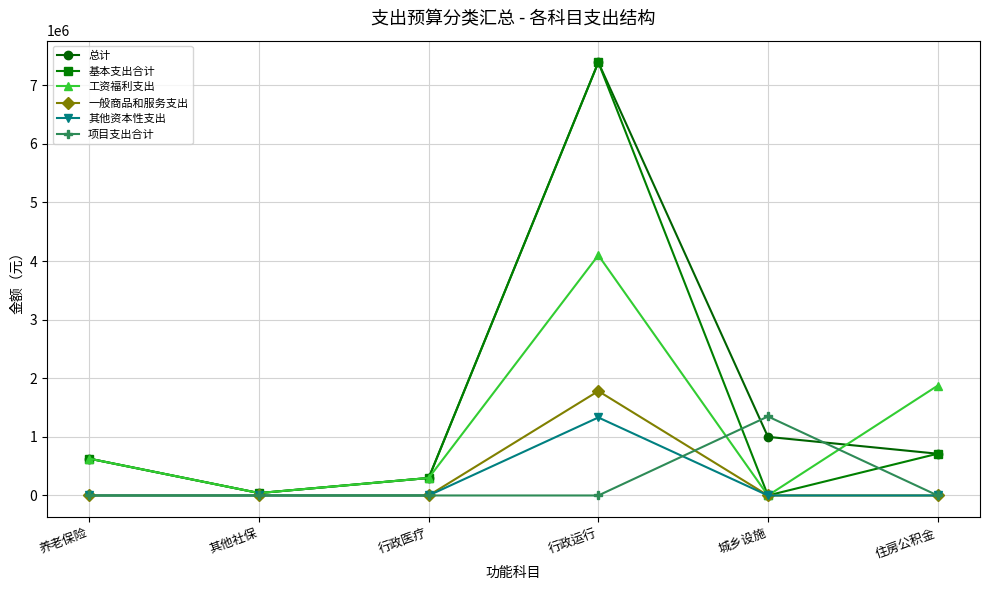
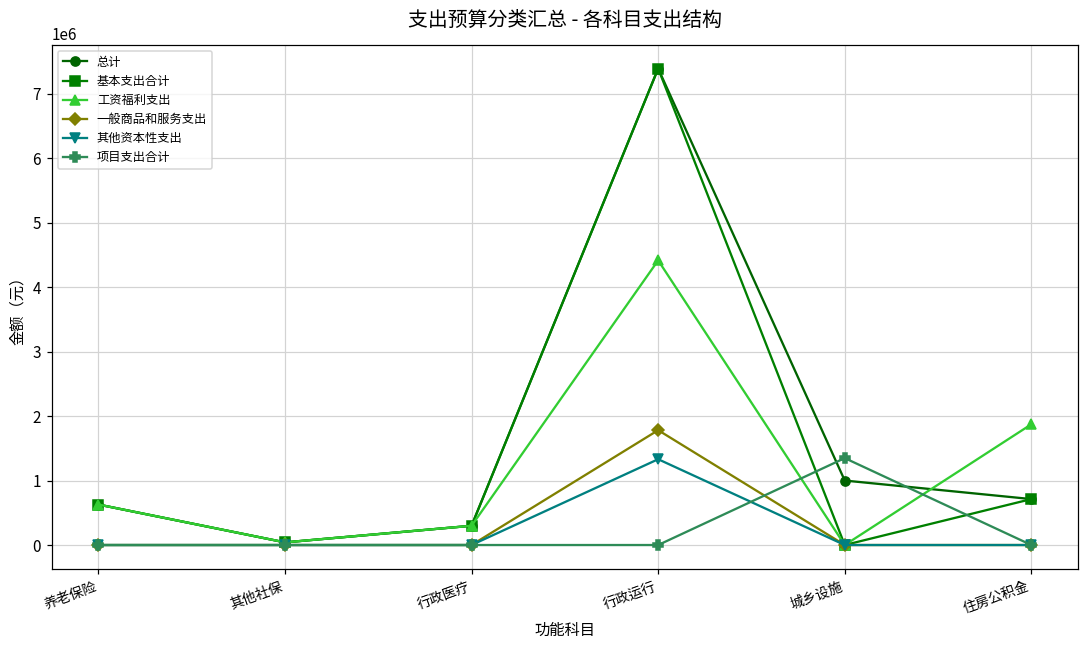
工资福利支出, 行政运行: 4100000 -> 4400000
